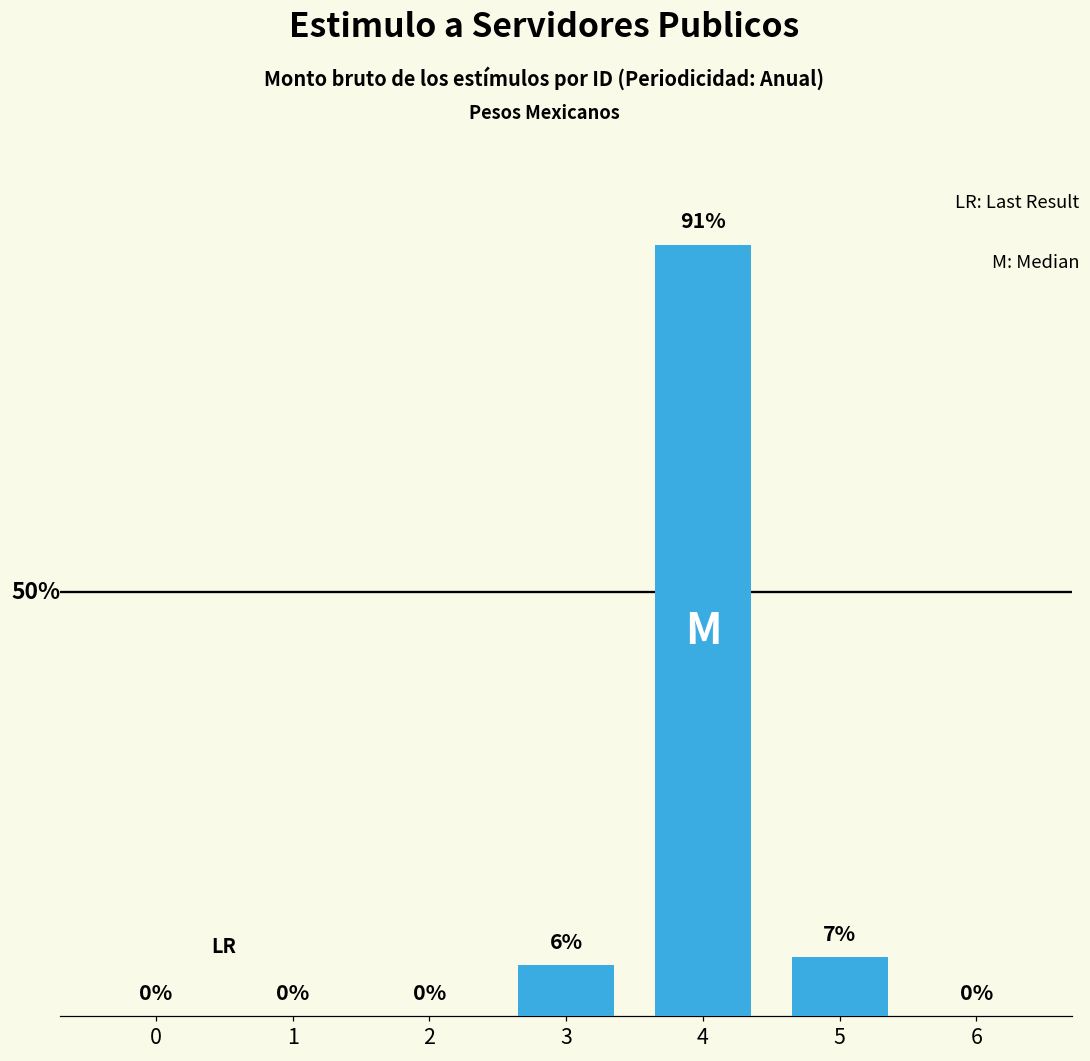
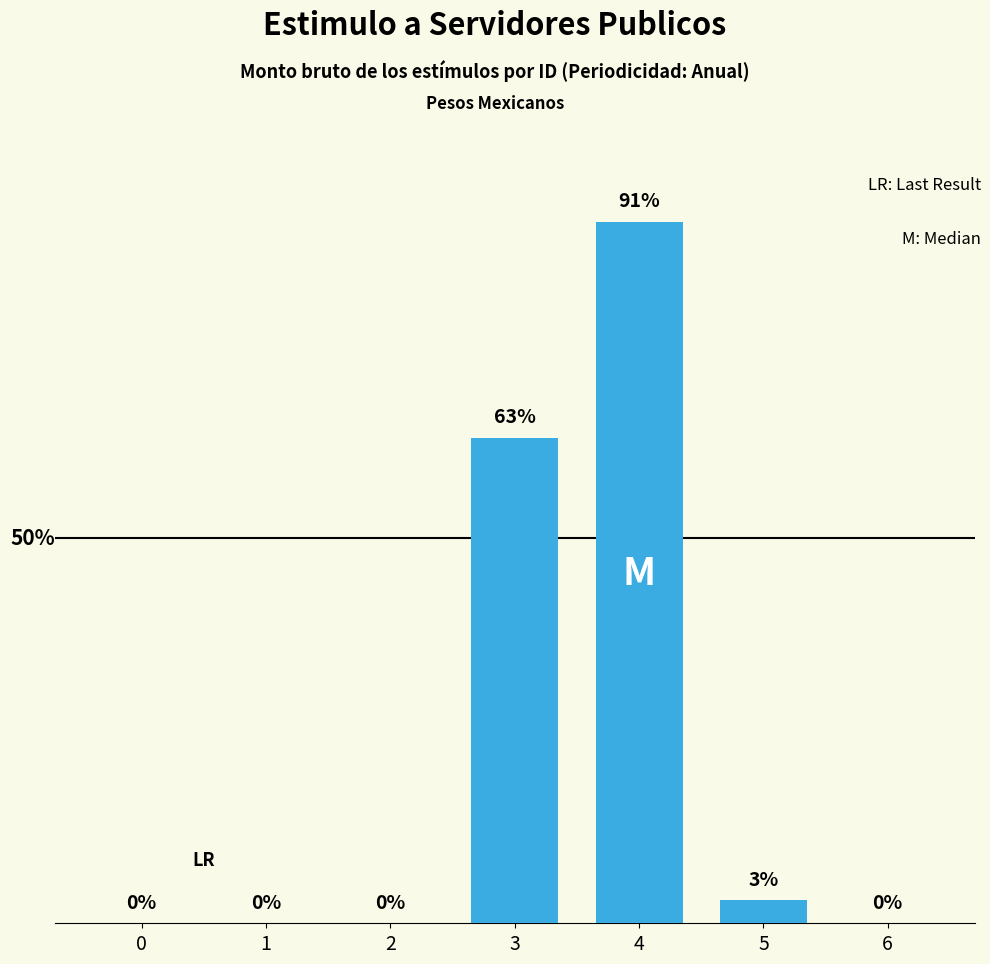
3: 6% -> 63%
5: 7% -> 3%
